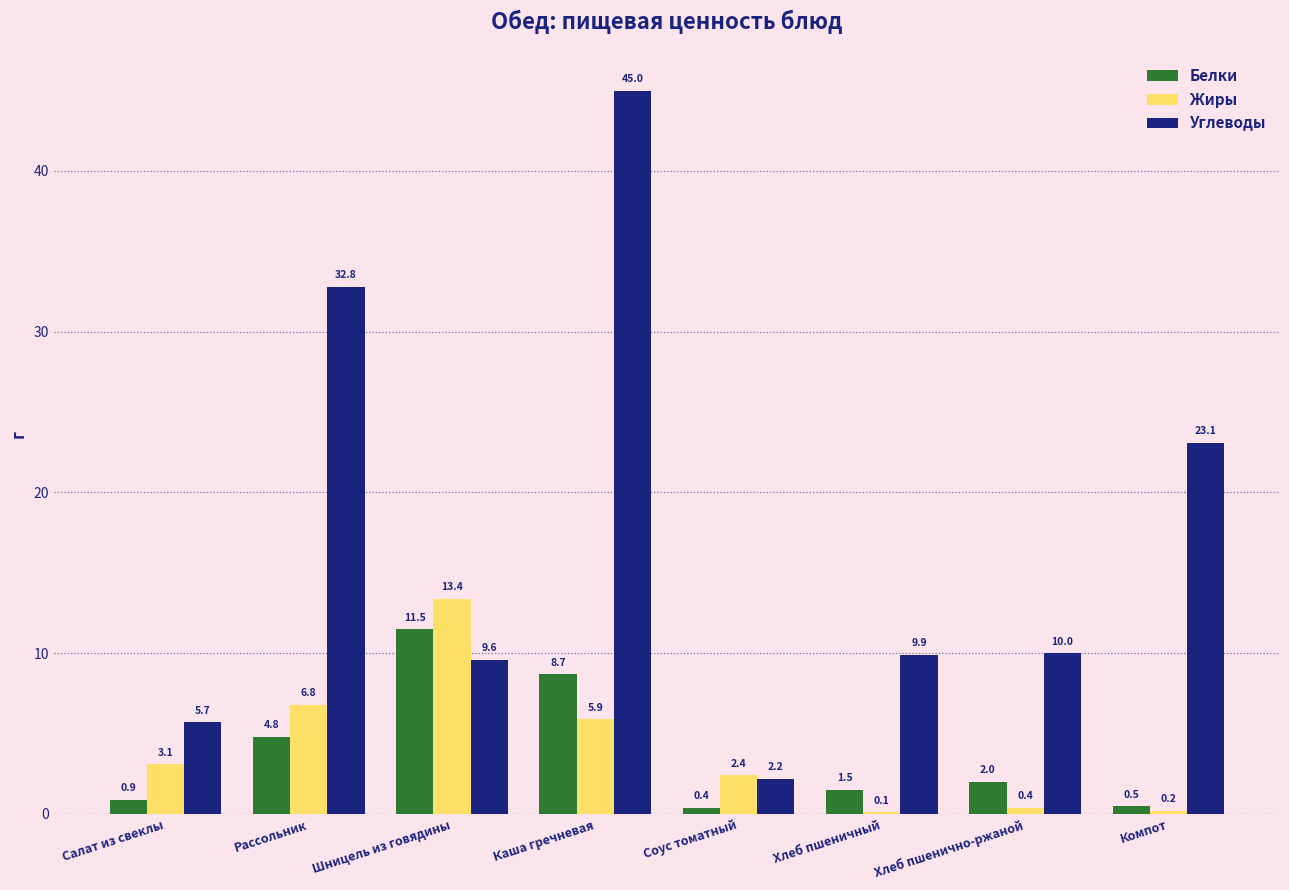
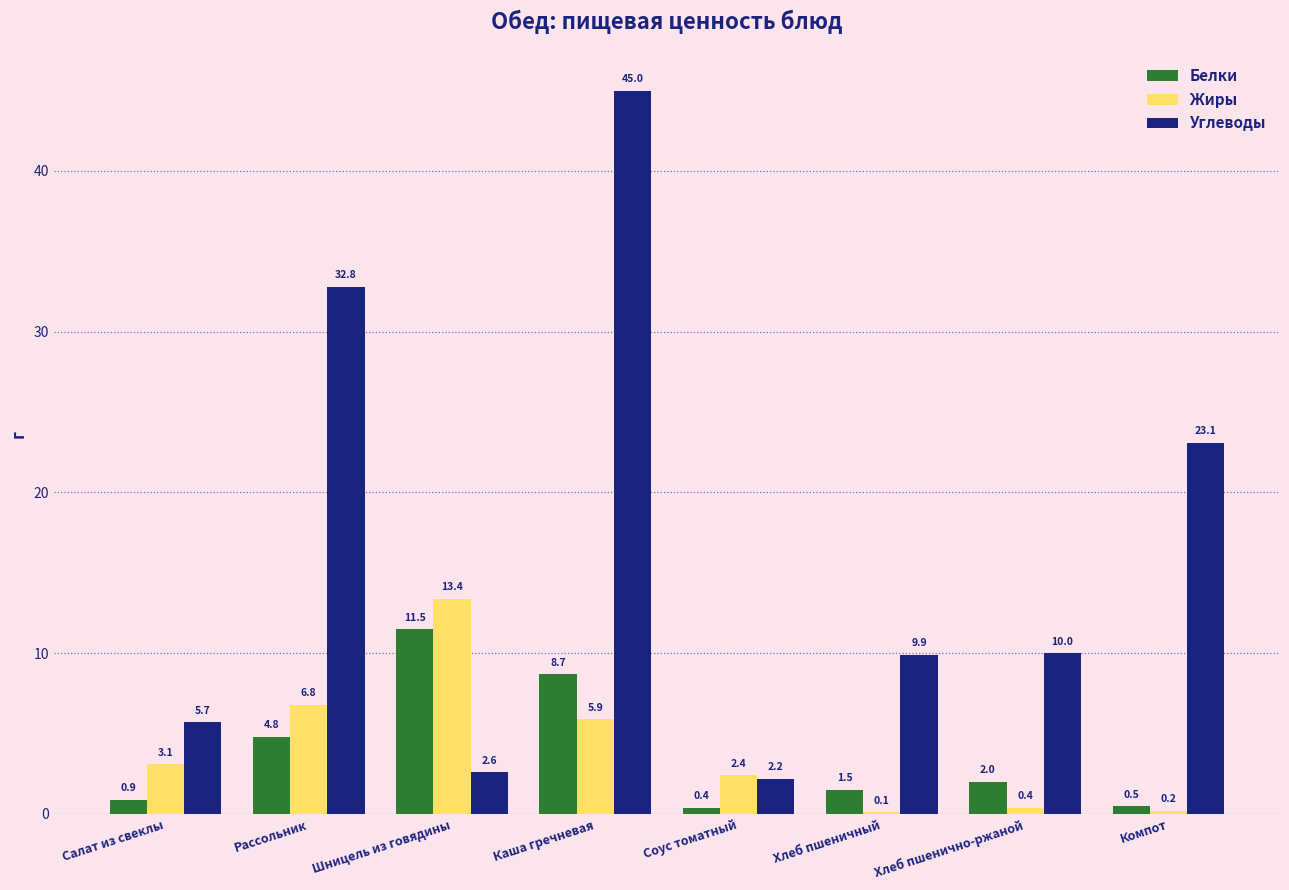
Углеводы, Шницель из говядины: 9.6 -> 2.6
